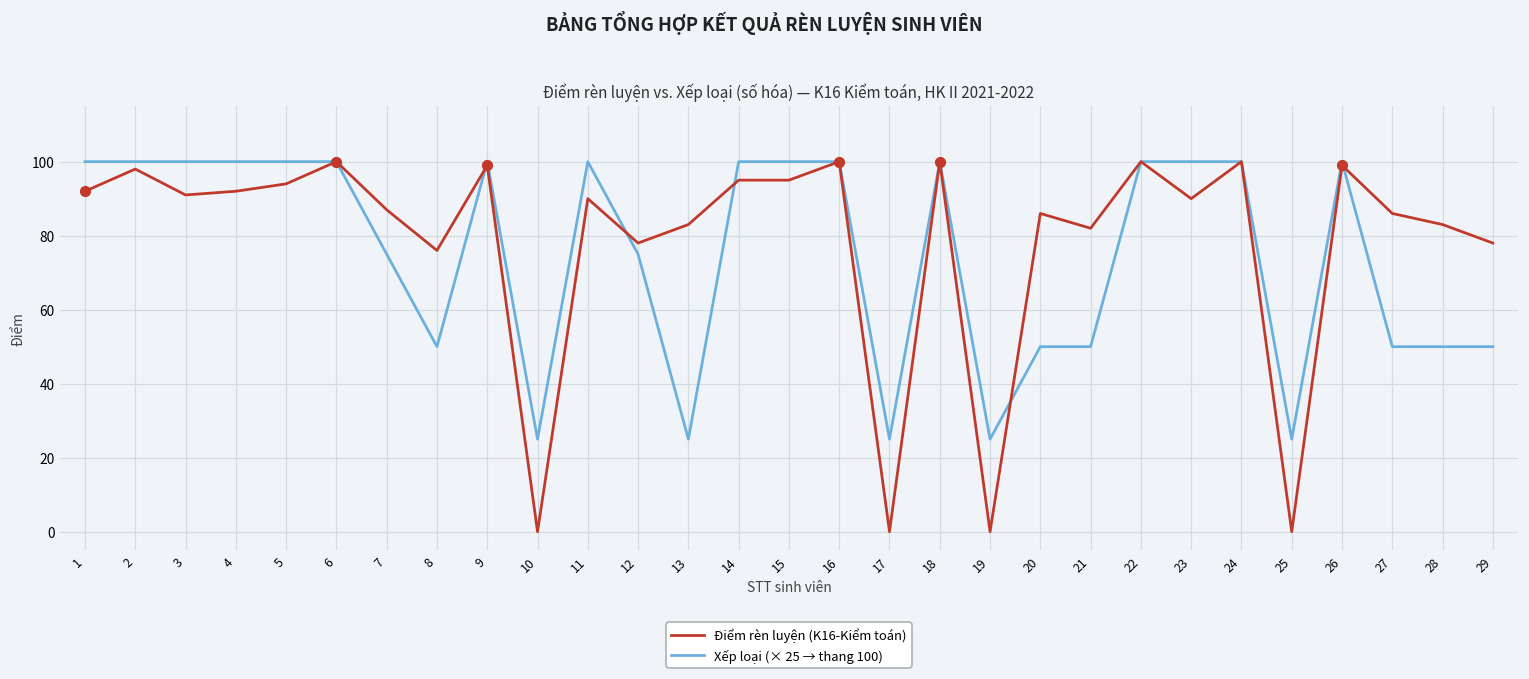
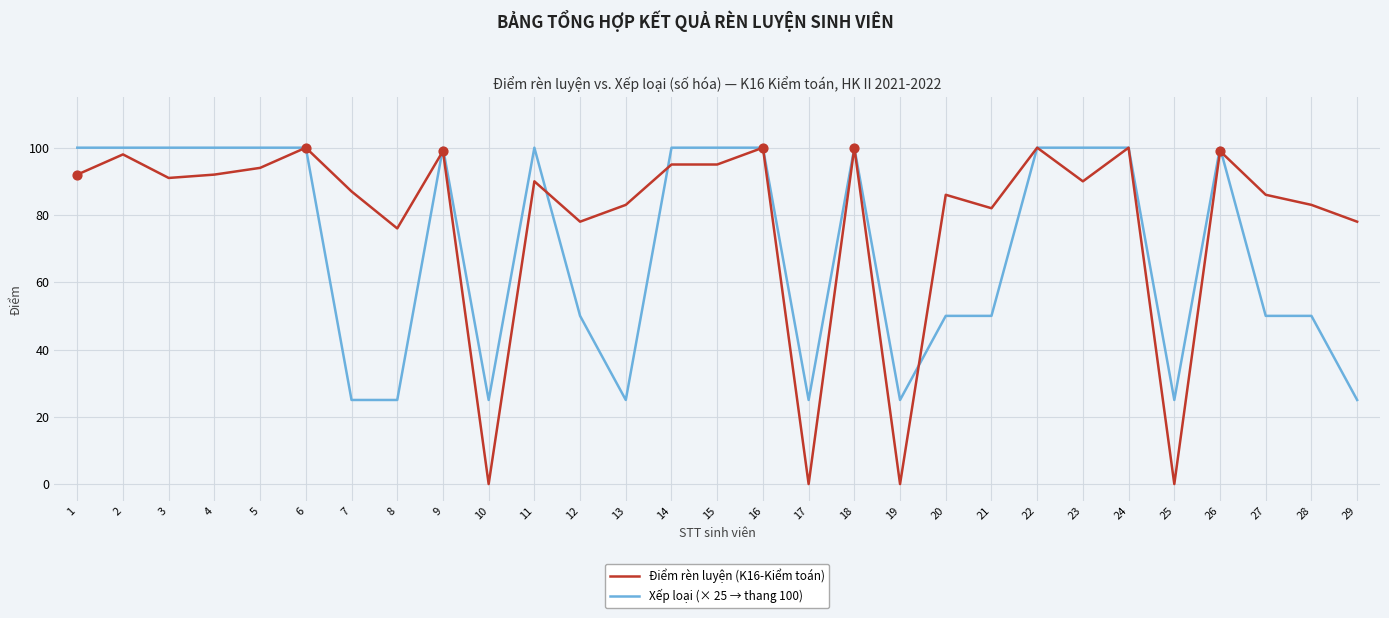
Xếp loại (× 25 → thang 100), 7: 75 -> 25
Xếp loại (× 25 → thang 100), 8: 50 -> 25
Xếp loại (× 25 → thang 100), 12: 75 -> 50
Xếp loại (× 25 → thang 100), 29: 50 -> 25
